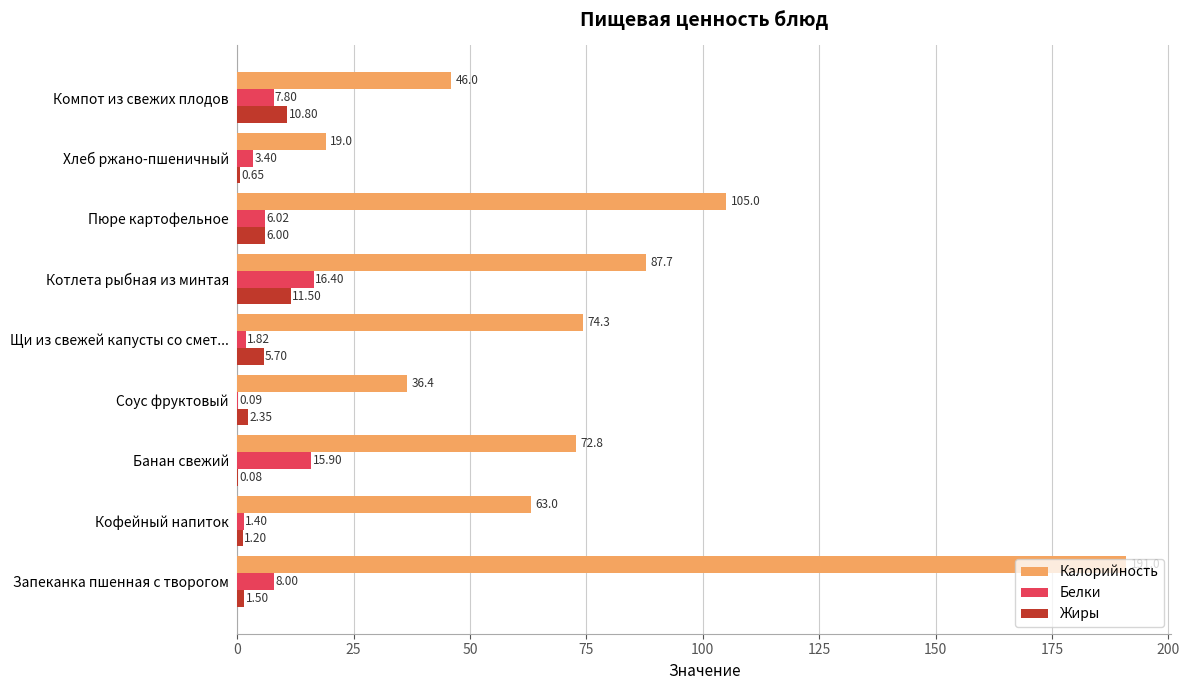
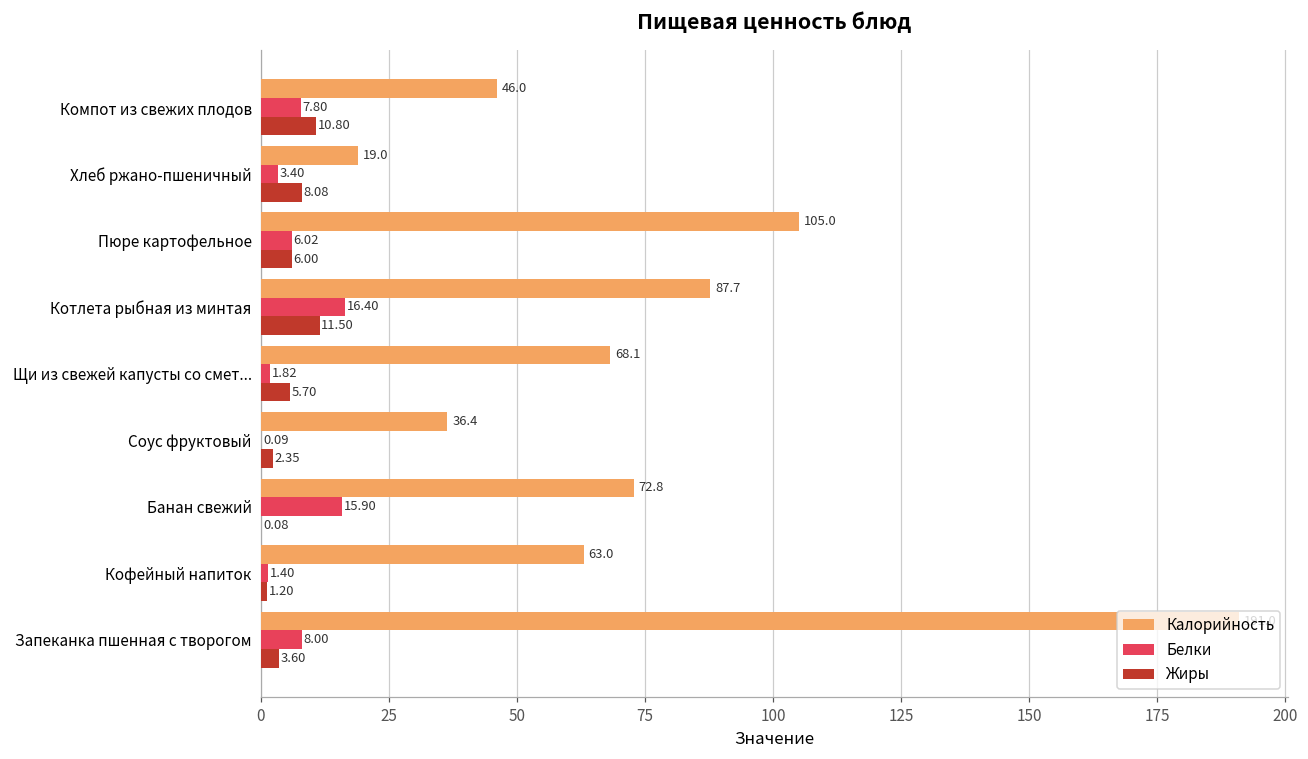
Жиры, Хлеб ржано-пшеничный: 0.65 -> 8.08
Калорийность, Щи из свежей капусты со смет...: 74.3 -> 68.1
Жиры, Запеканка пшенная с творогом: 1.50 -> 3.60
